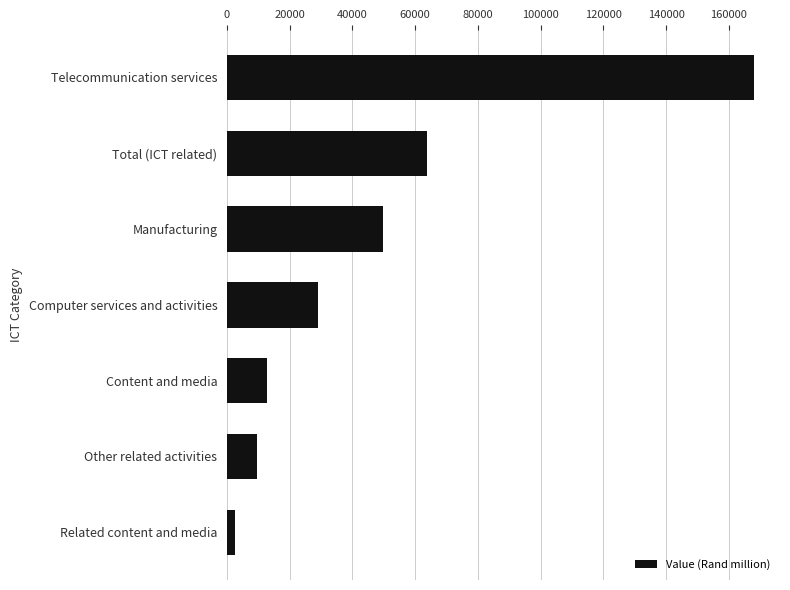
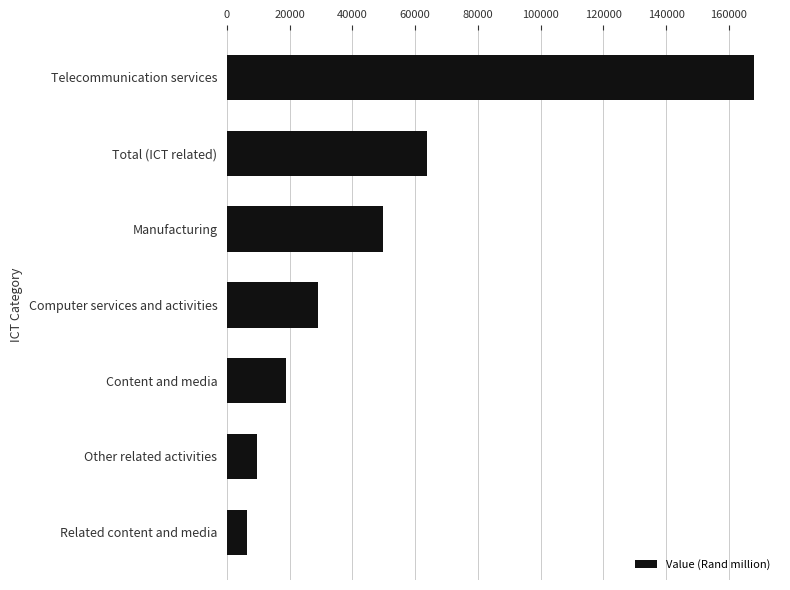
Content and media: 13000 -> 19000
Related content and media: 3000 -> 6000
